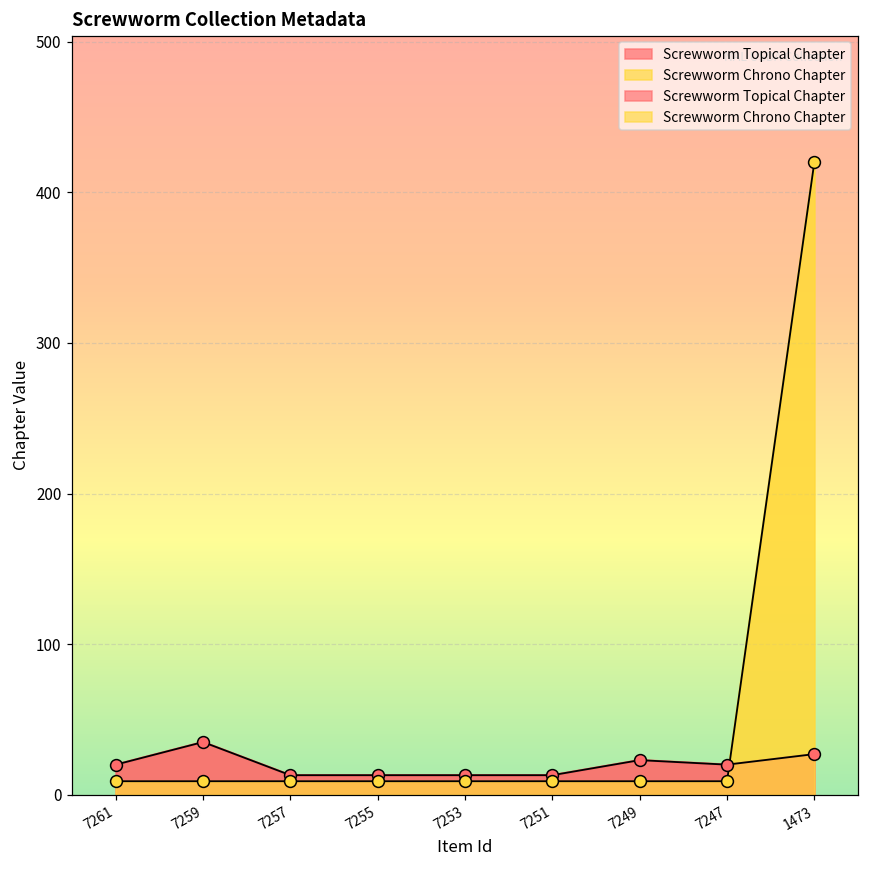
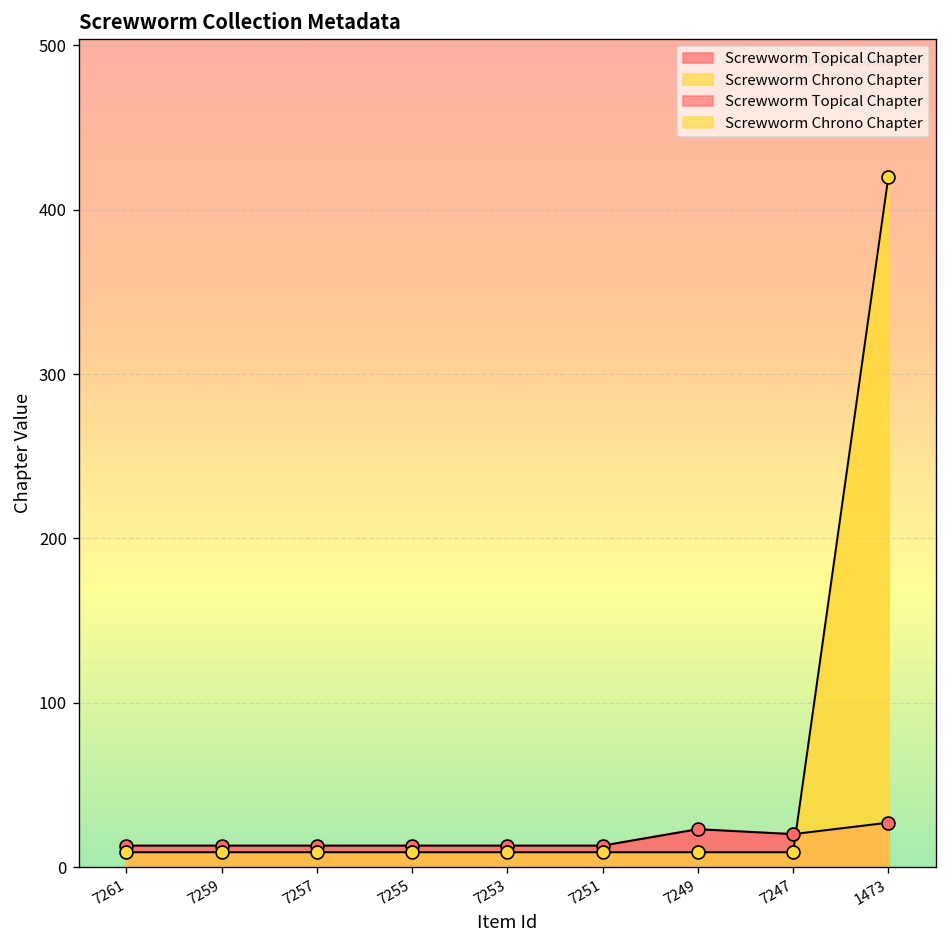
Screwworm Topical Chapter, 7261: 20 -> 13
Screwworm Topical Chapter, 7259: 35 -> 13
